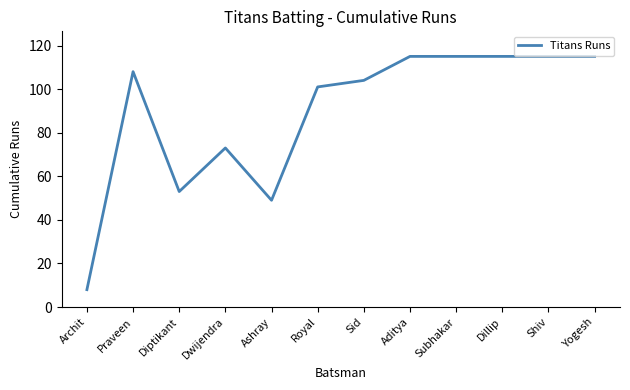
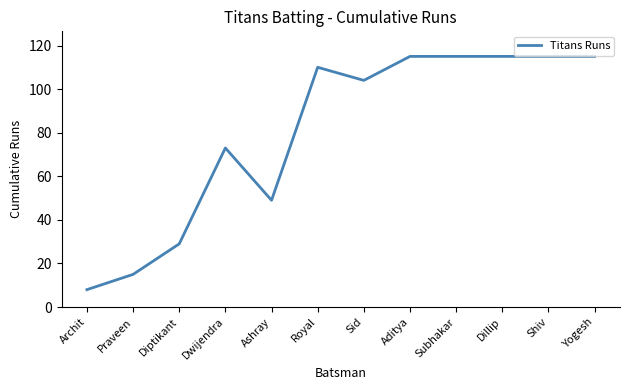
Praveen: 108 -> 15
Diptikant: 53 -> 29
Royal: 101 -> 110
